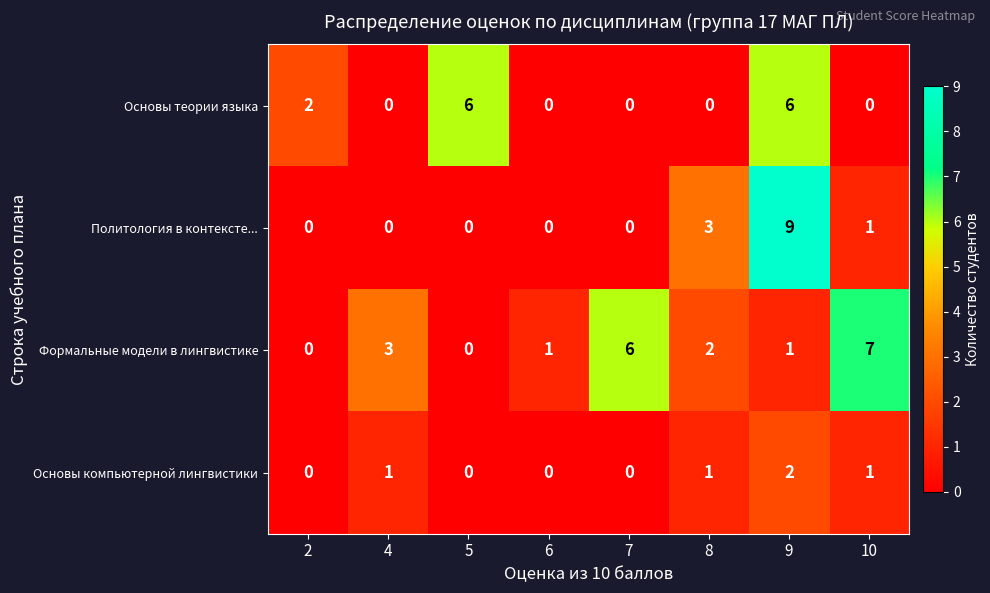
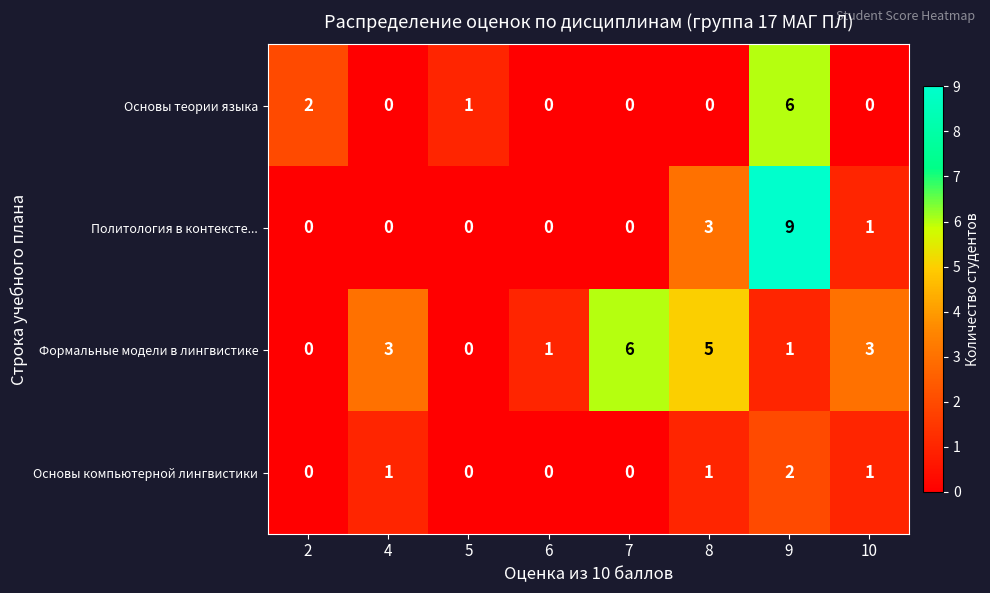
Основы теории языка, 5: 6 -> 1
Формальные модели в лингвистике, 8: 2 -> 5
Формальные модели в лингвистике, 10: 7 -> 3
